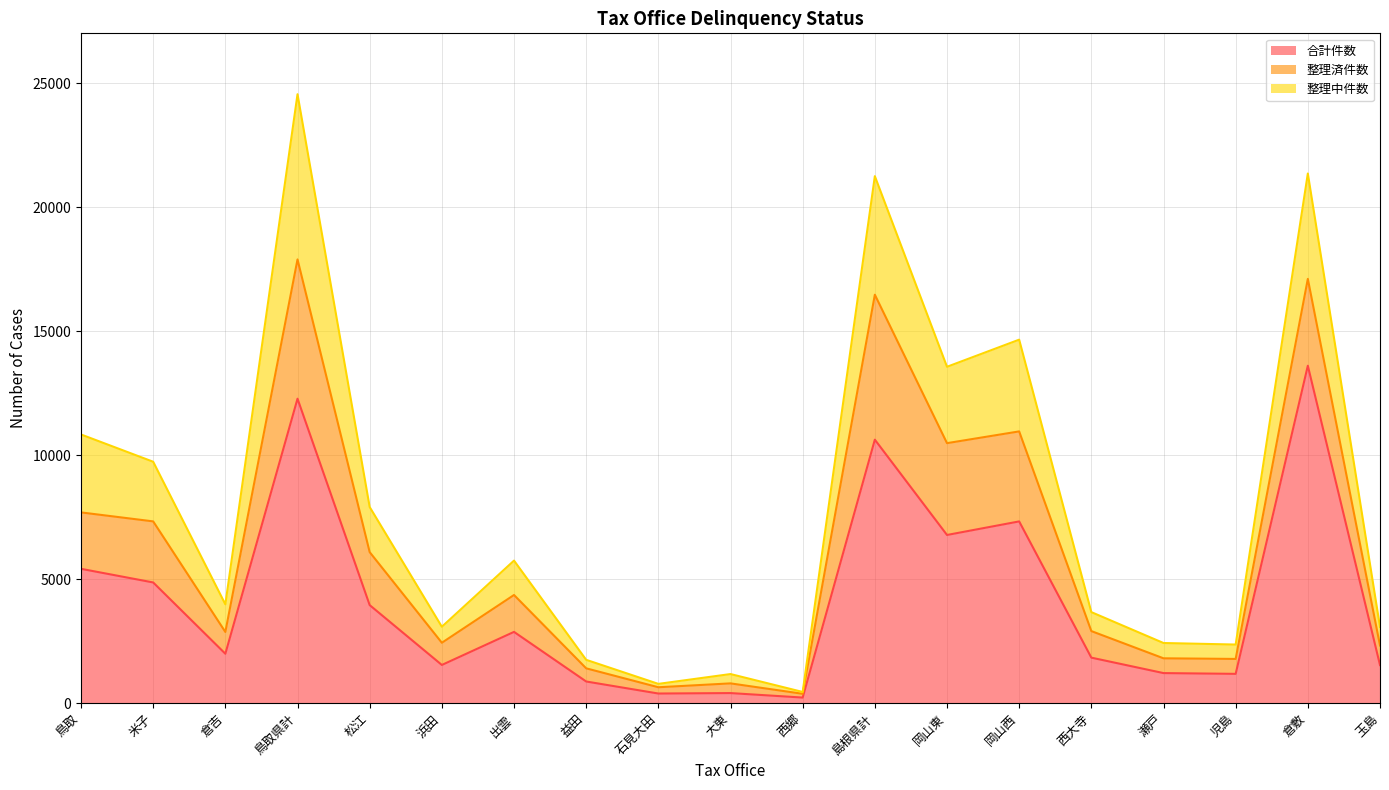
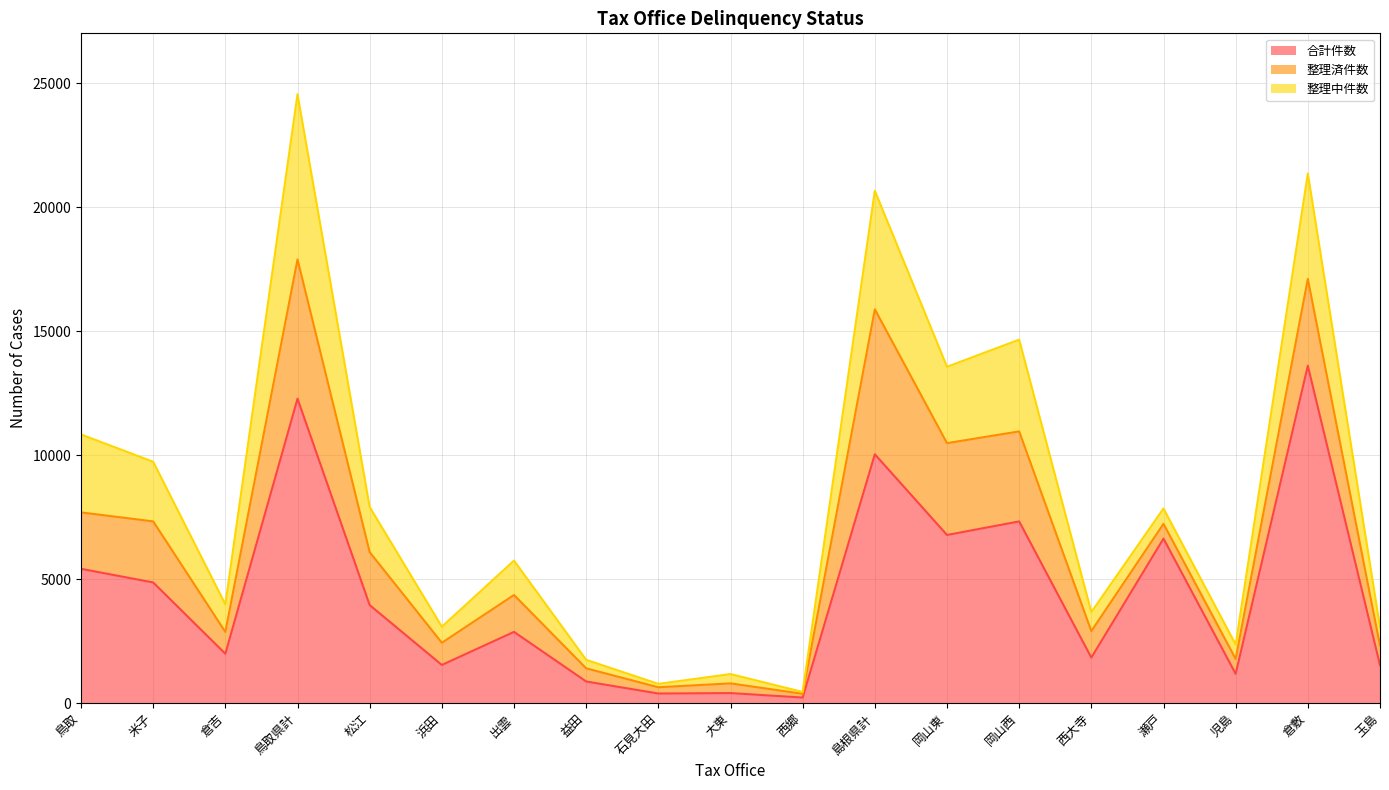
合計件数, 島根県計: 10600 -> 10000
合計件数, 瀬戸: 1200 -> 6600
